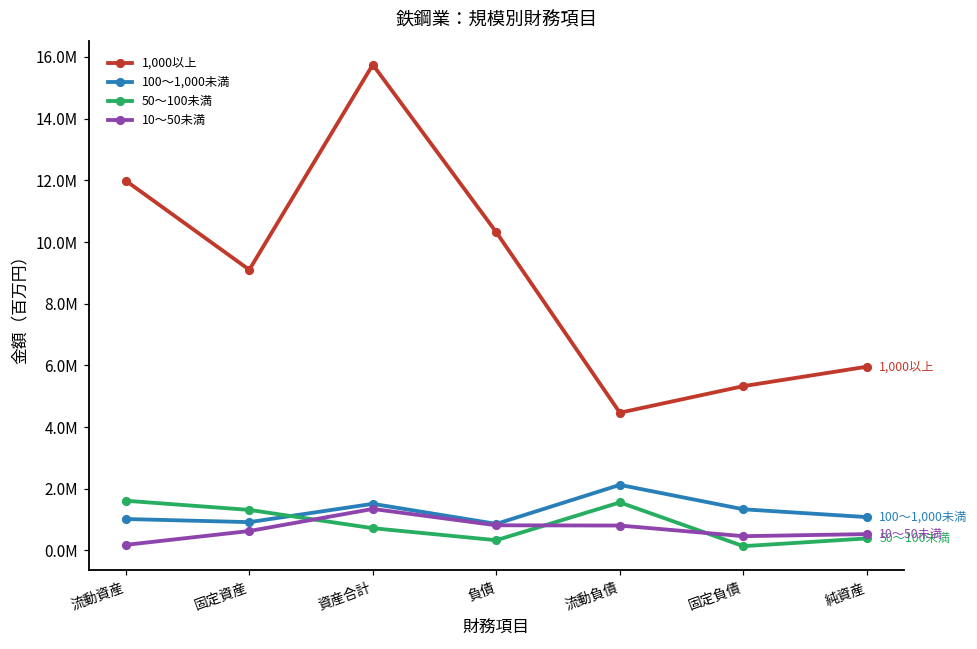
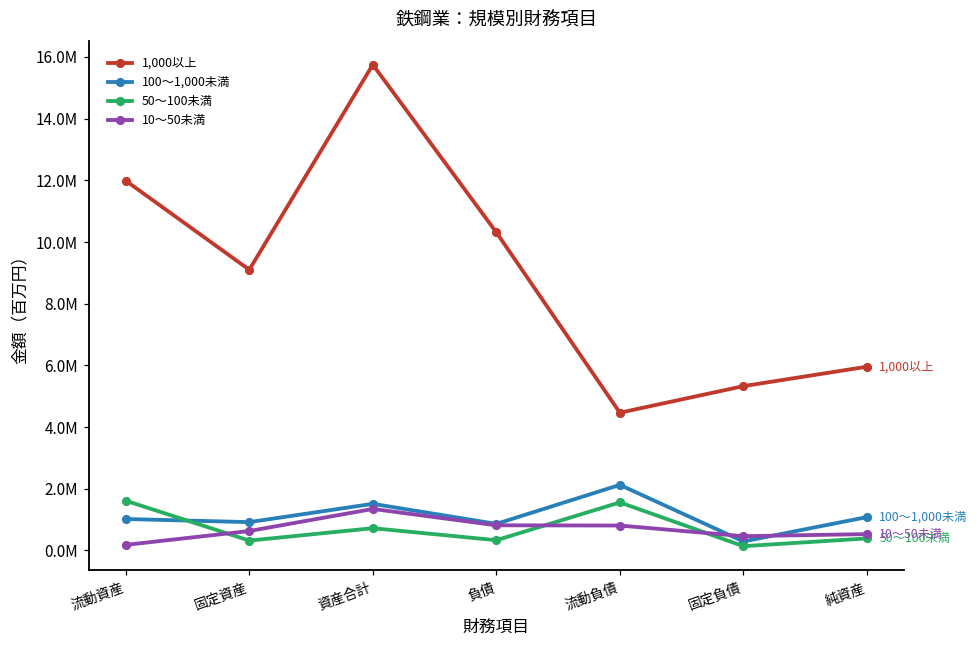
50～100未満, 固定資産: 1300000 -> 300000
100～1,000未満, 固定負債: 1300000 -> 300000
